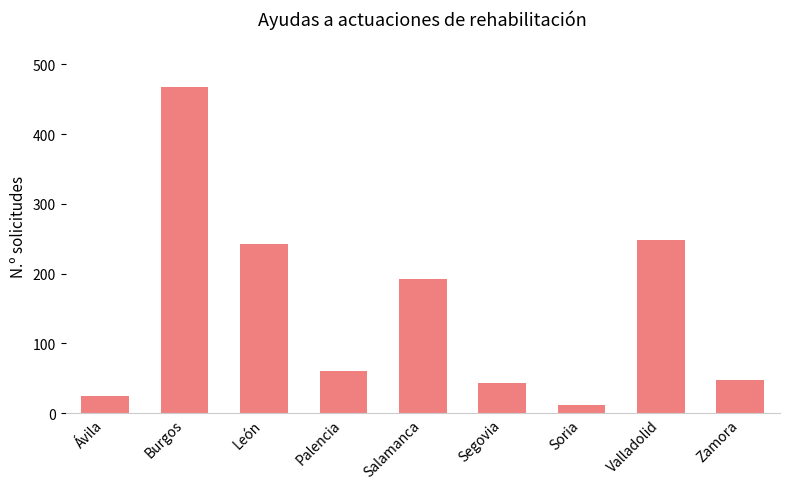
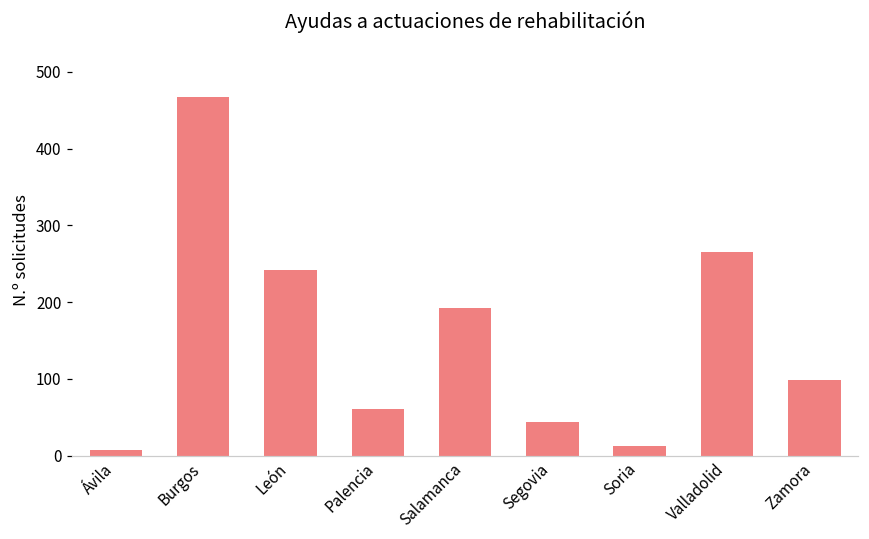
Ávila: 20 -> 10
Valladolid: 250 -> 270
Zamora: 50 -> 100
